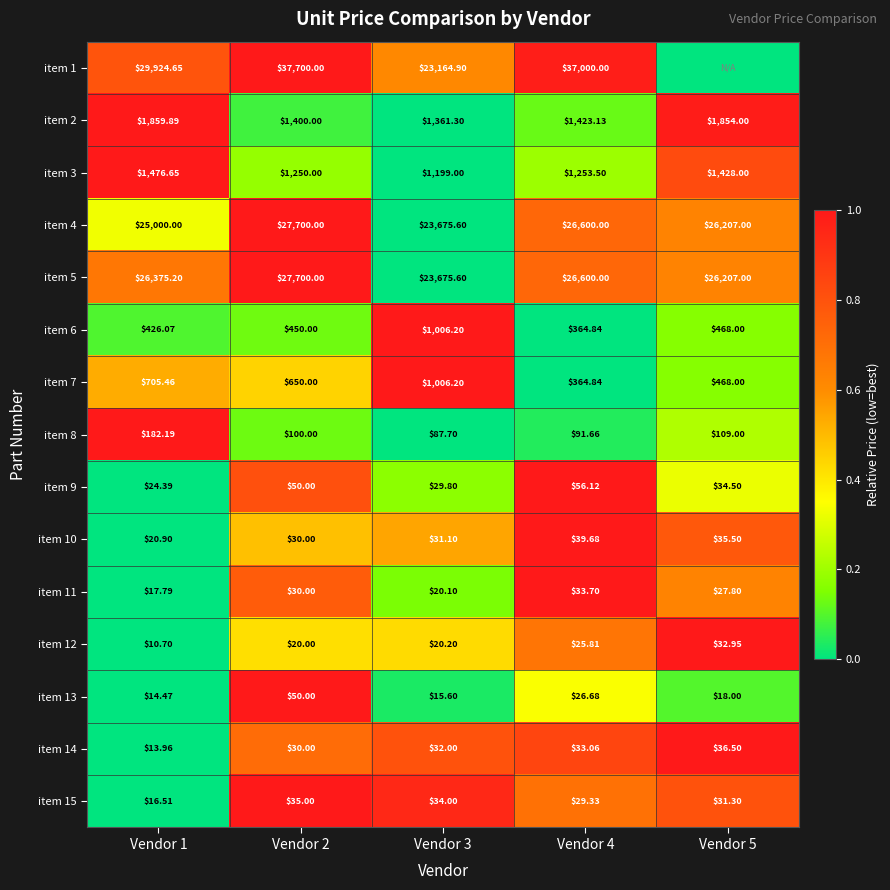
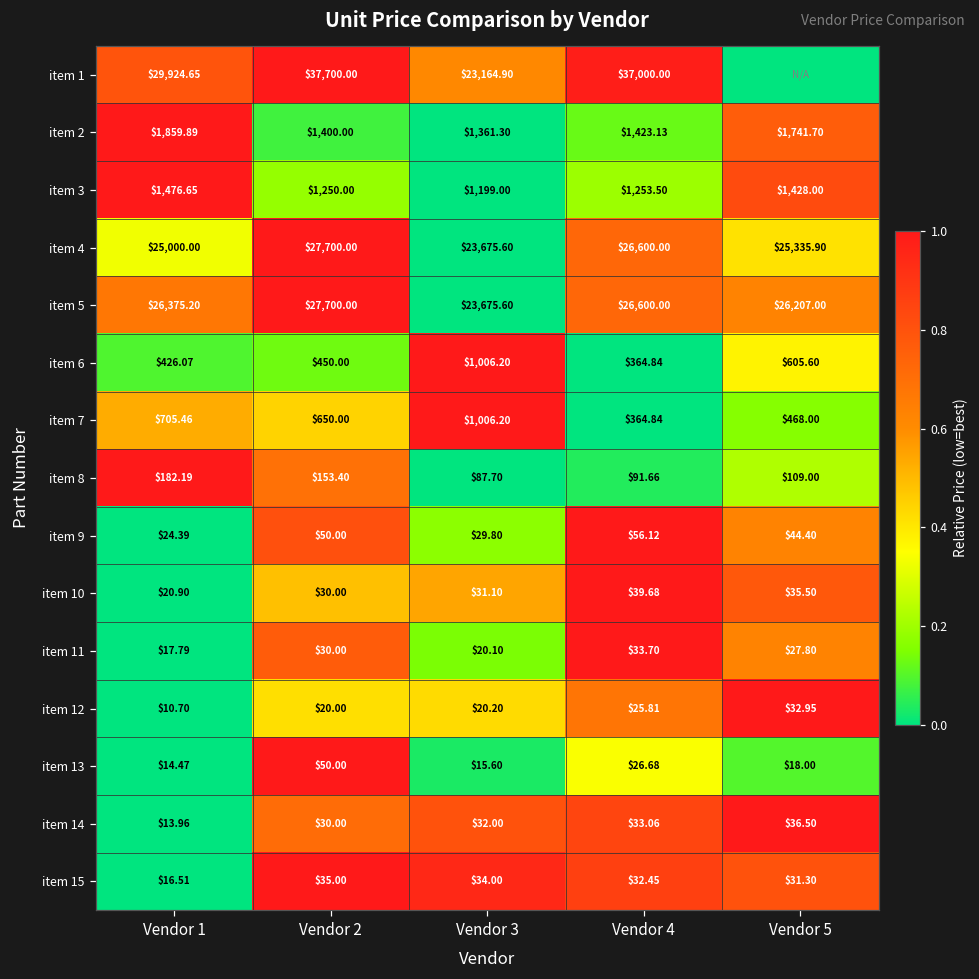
item 2, Vendor 5: $1,854.00 -> $1,741.70
item 4, Vendor 5: $26,207.00 -> $25,335.90
item 6, Vendor 5: $468.00 -> $605.60
item 8, Vendor 2: $100.00 -> $153.40
item 9, Vendor 5: $34.50 -> $44.40
item 15, Vendor 4: $29.33 -> $32.45
